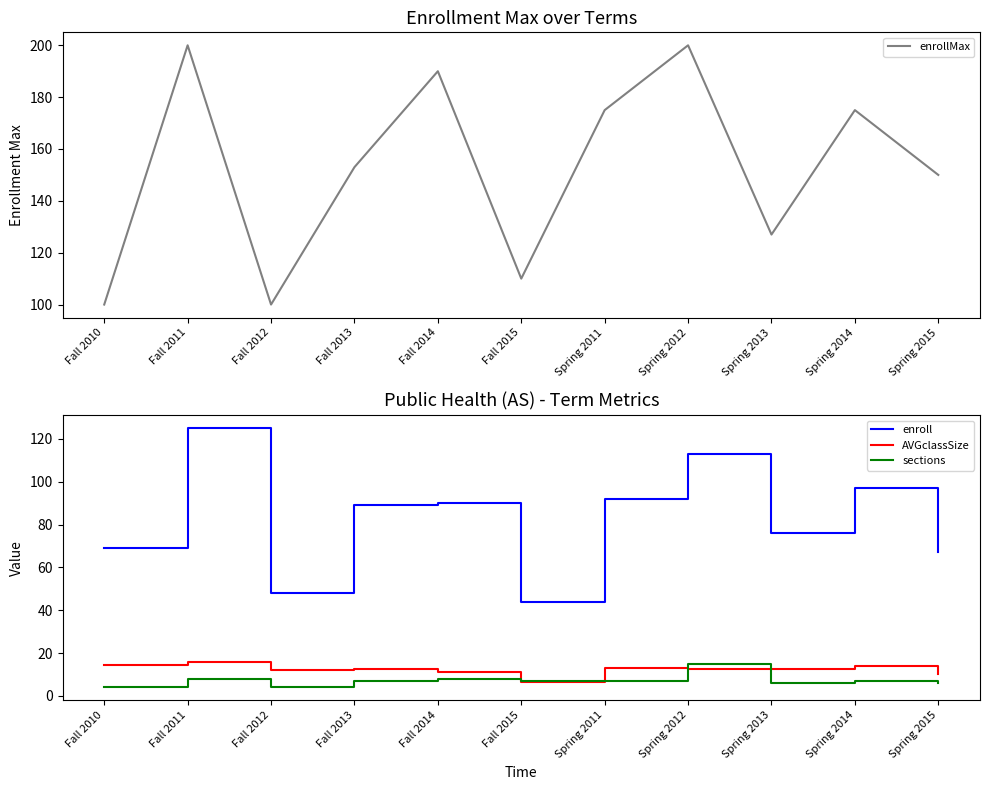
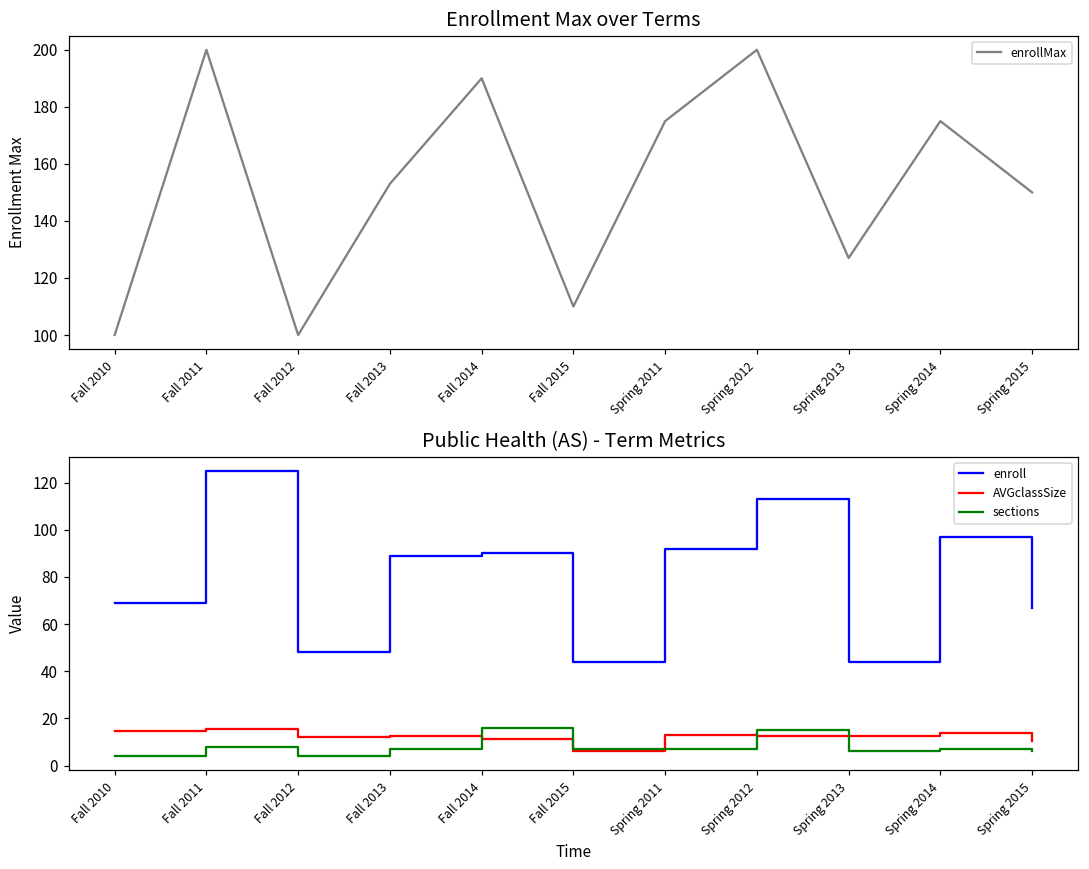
Public Health (AS) - Term Metrics, sections, Fall 2014: 8 -> 16
Public Health (AS) - Term Metrics, enroll, Spring 2013: 76 -> 44
